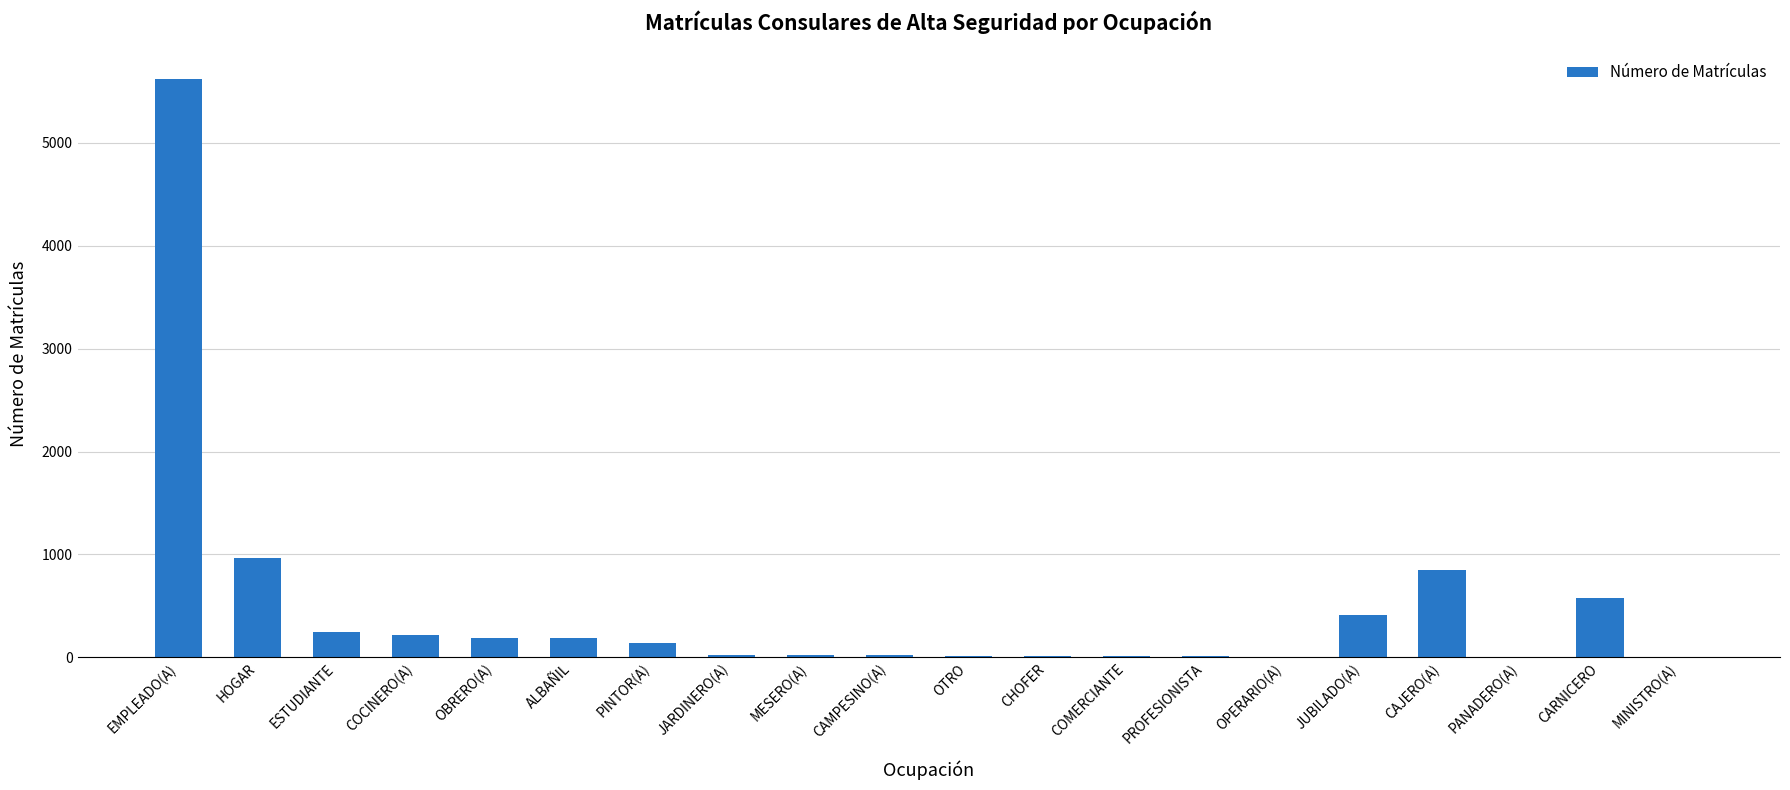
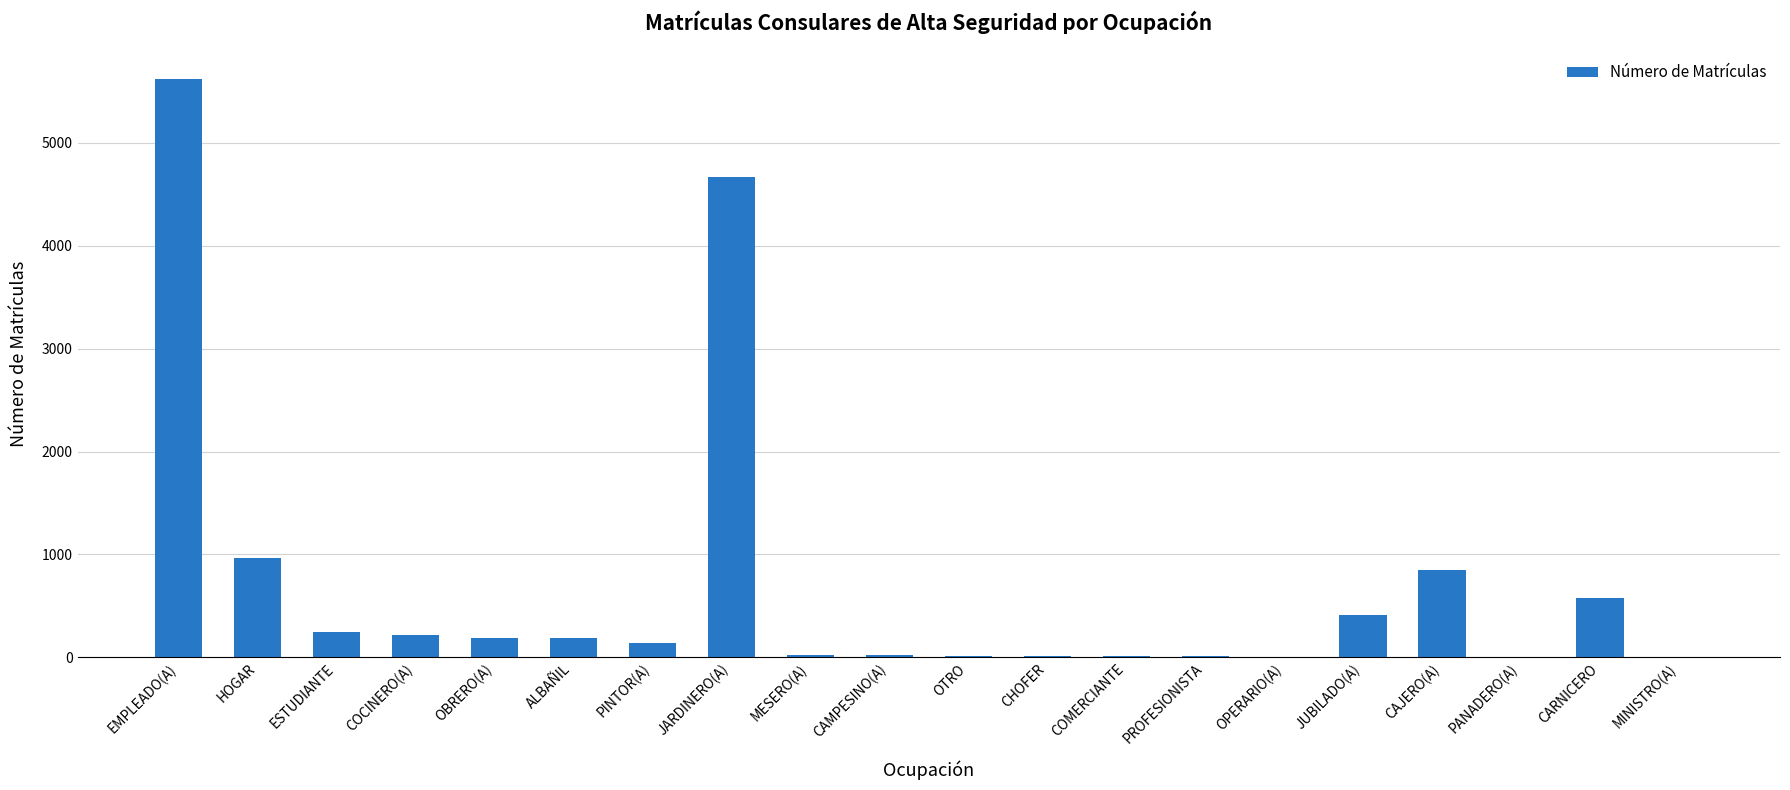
JARDINERO(A): 30 -> 4670
